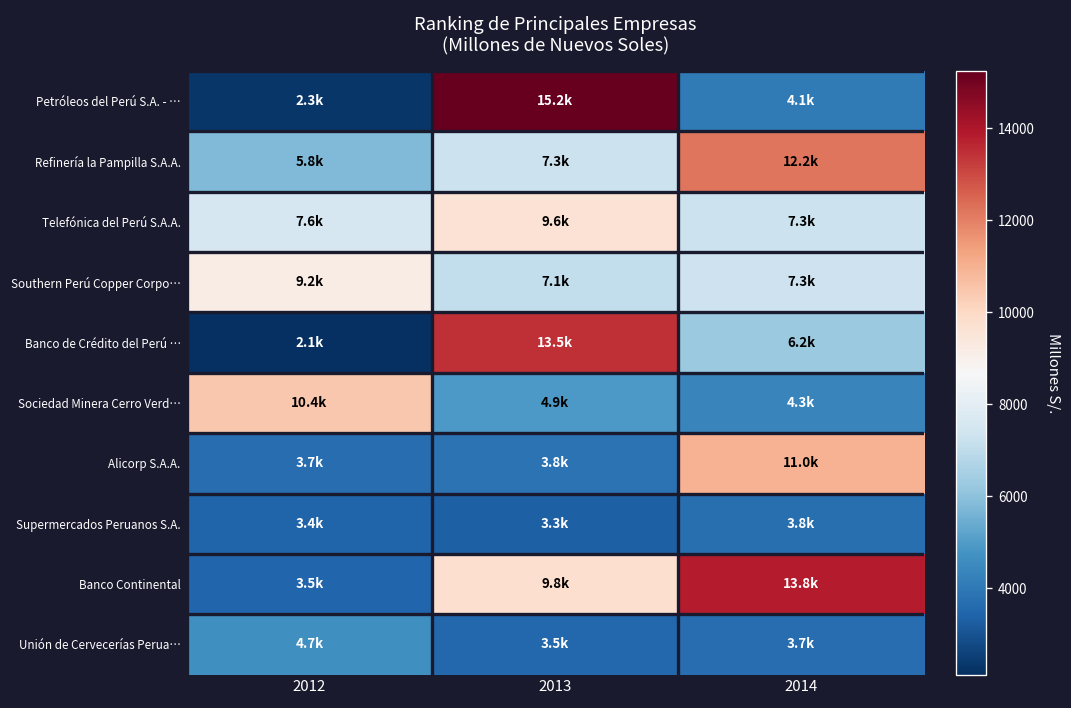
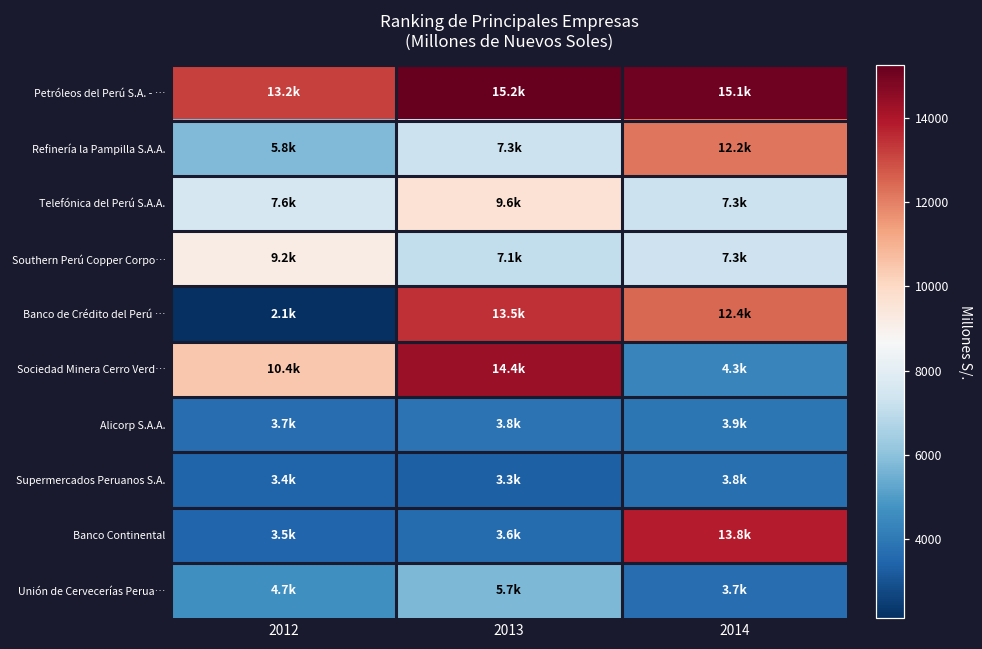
Petróleos del Perú S.A. - …, 2012: 2.3k -> 13.2k
Petróleos del Perú S.A. - …, 2014: 4.1k -> 15.1k
Banco de Crédito del Perú …, 2014: 6.2k -> 12.4k
Sociedad Minera Cerro Verd…, 2013: 4.9k -> 14.4k
Alicorp S.A.A., 2014: 11.0k -> 3.9k
Banco Continental, 2013: 9.8k -> 3.6k
Unión de Cervecerías Perua…, 2013: 3.5k -> 5.7k
